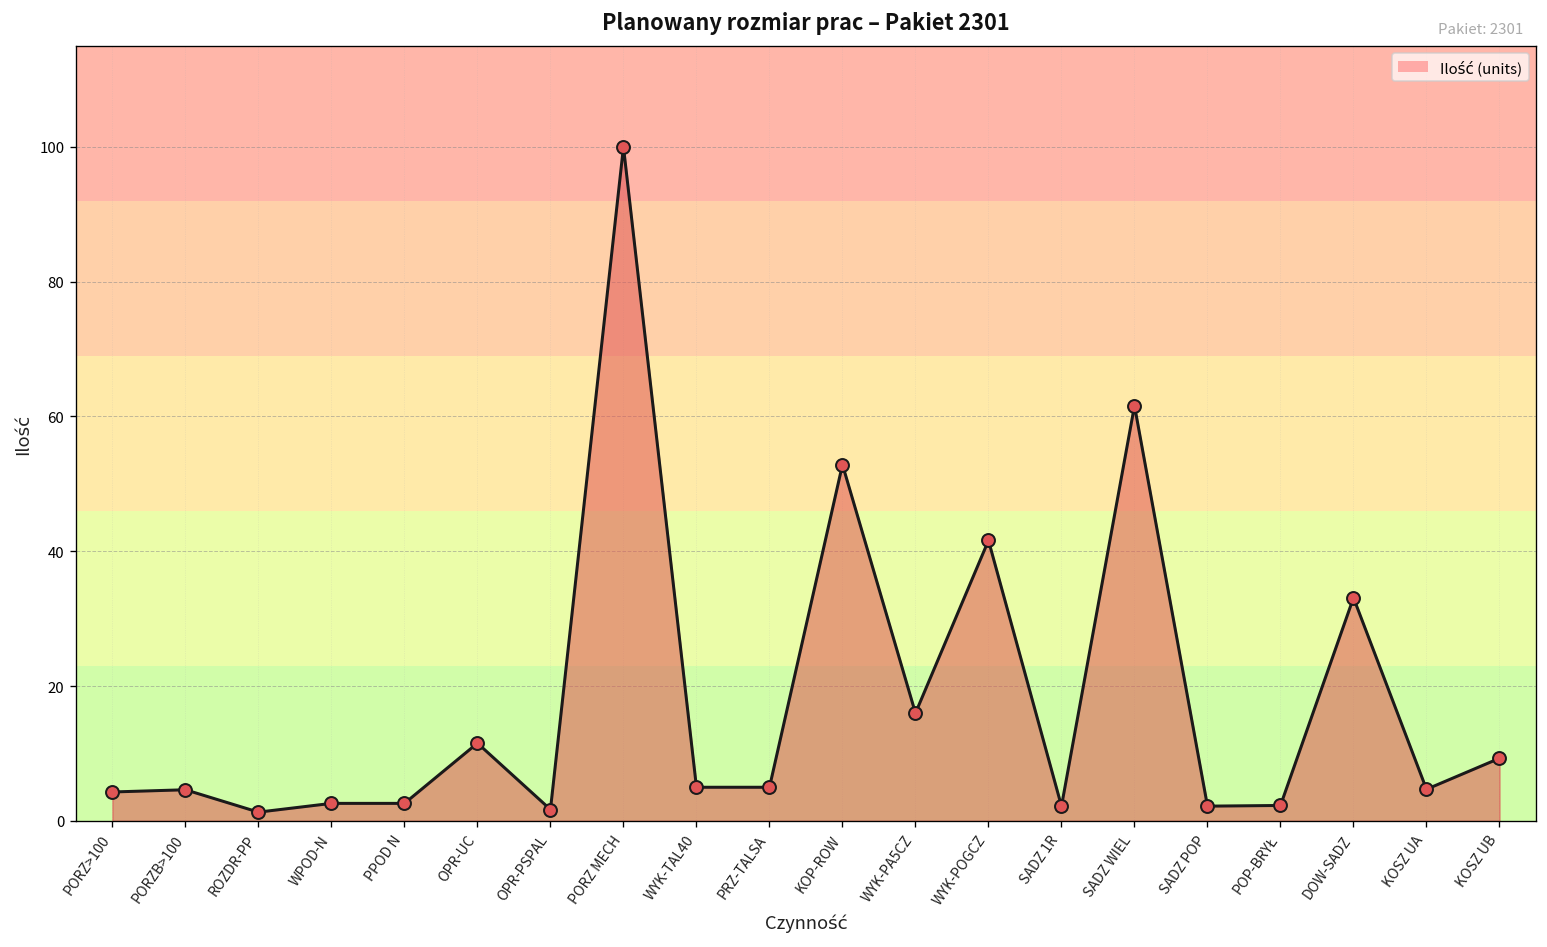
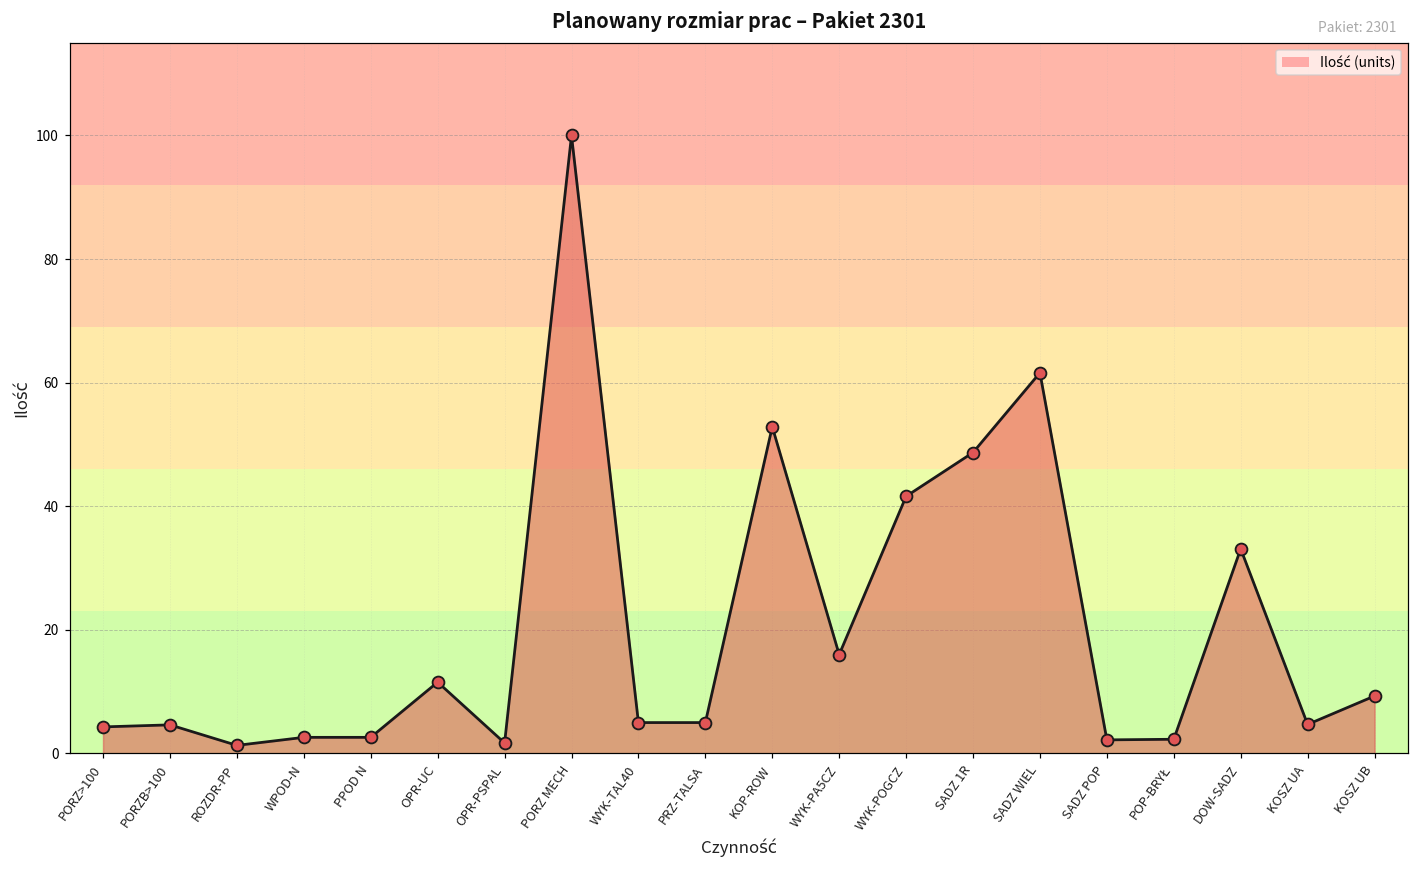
SADZ 1R: 2 -> 49
